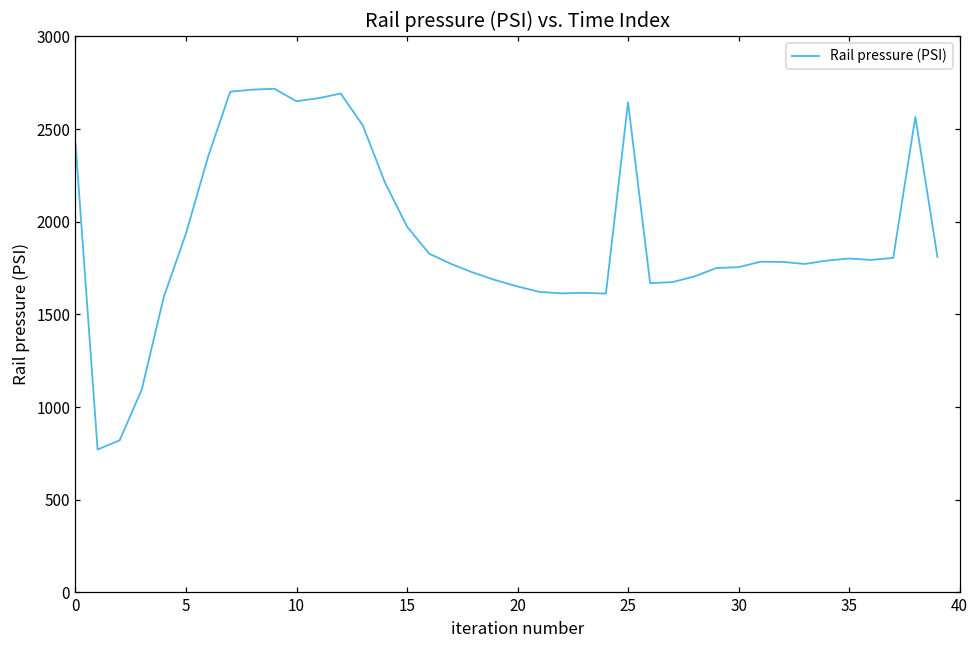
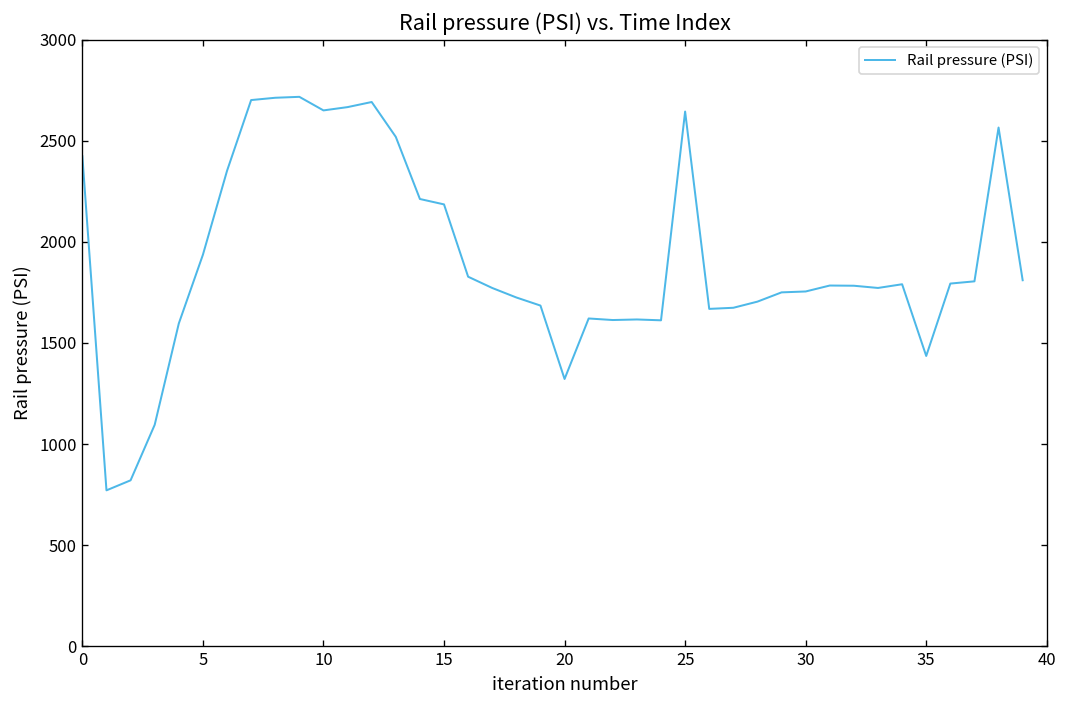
15: 1970 -> 2190
20: 1650 -> 1320
35: 1800 -> 1440
